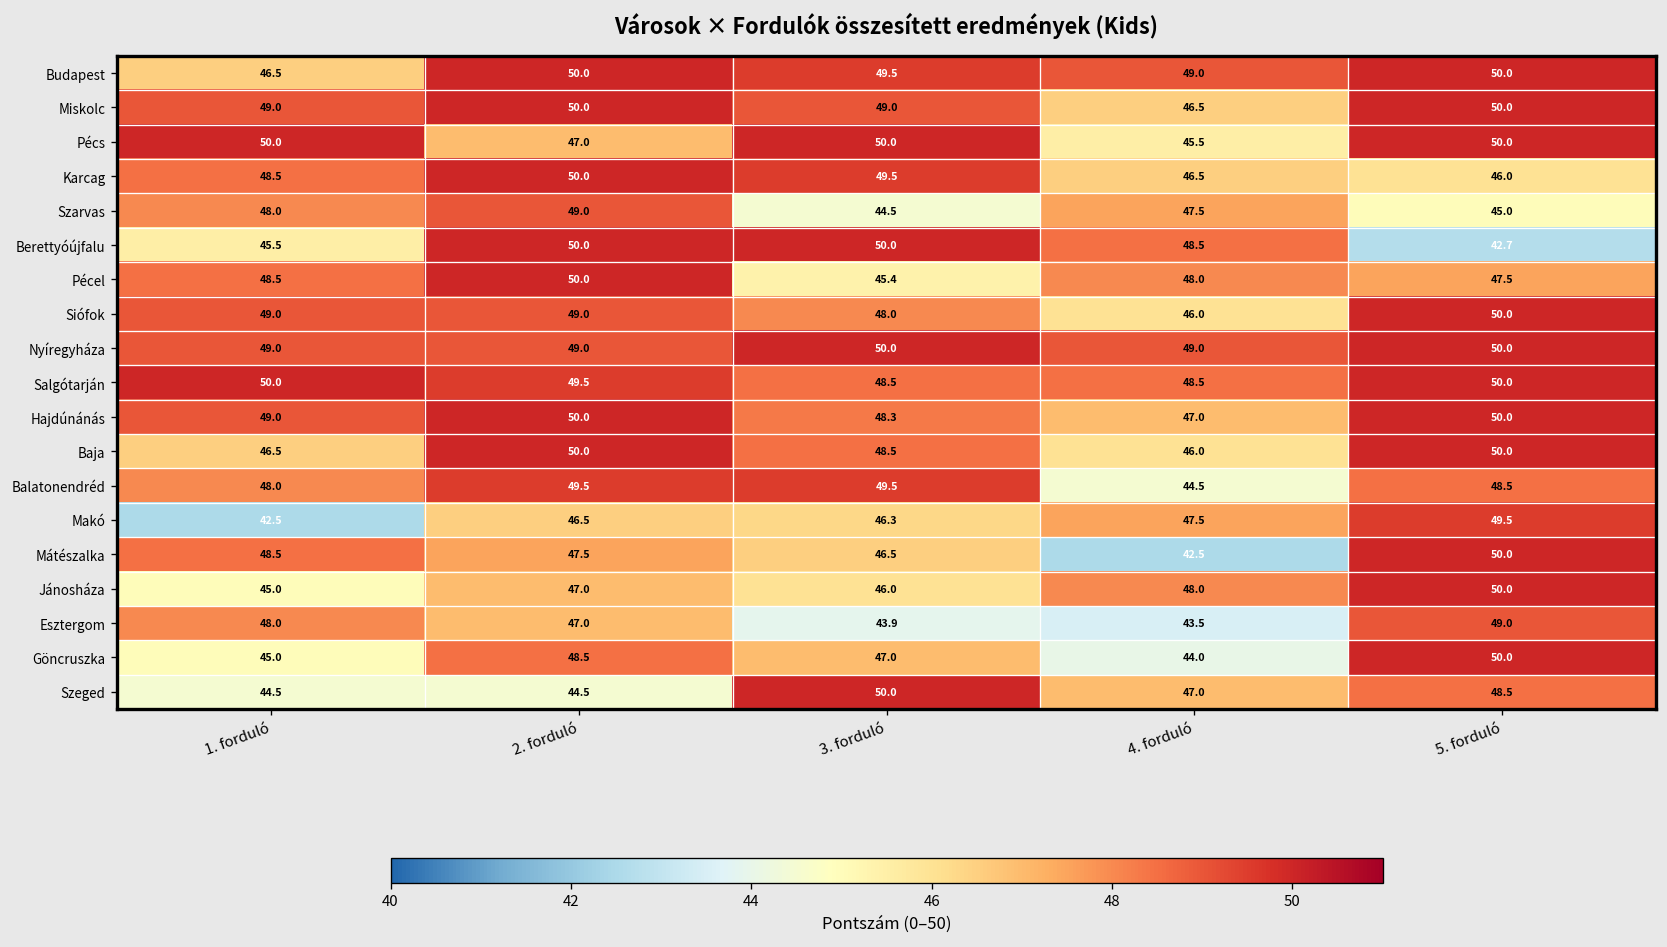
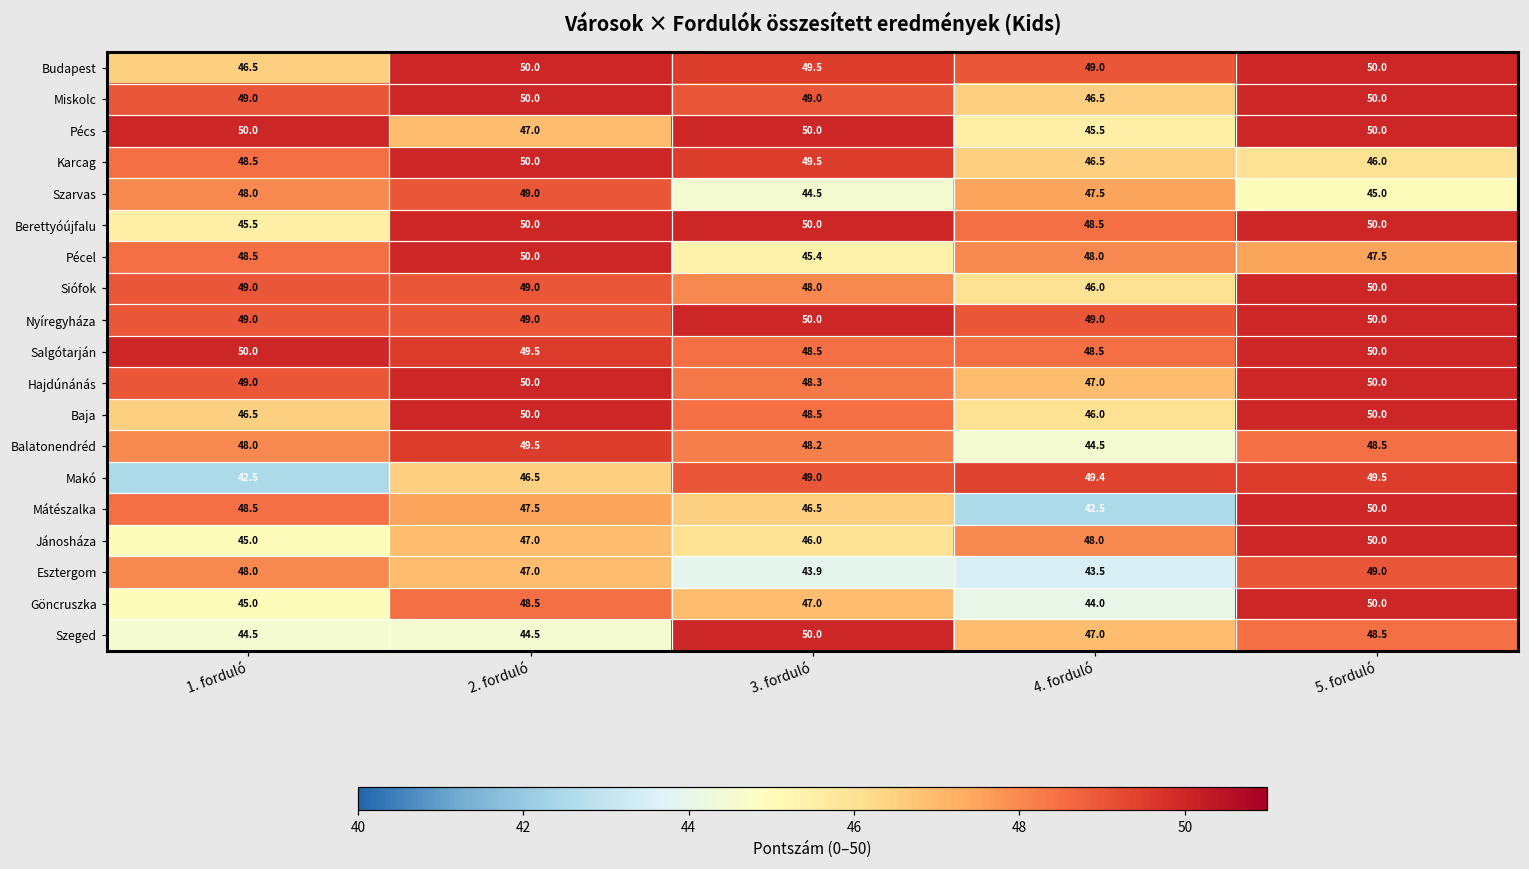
Berettyóújfalu, 5. forduló: 42.7 -> 50.0
Balatonendréd, 3. forduló: 49.5 -> 48.2
Makó, 3. forduló: 46.3 -> 49.0
Makó, 4. forduló: 47.5 -> 49.4
